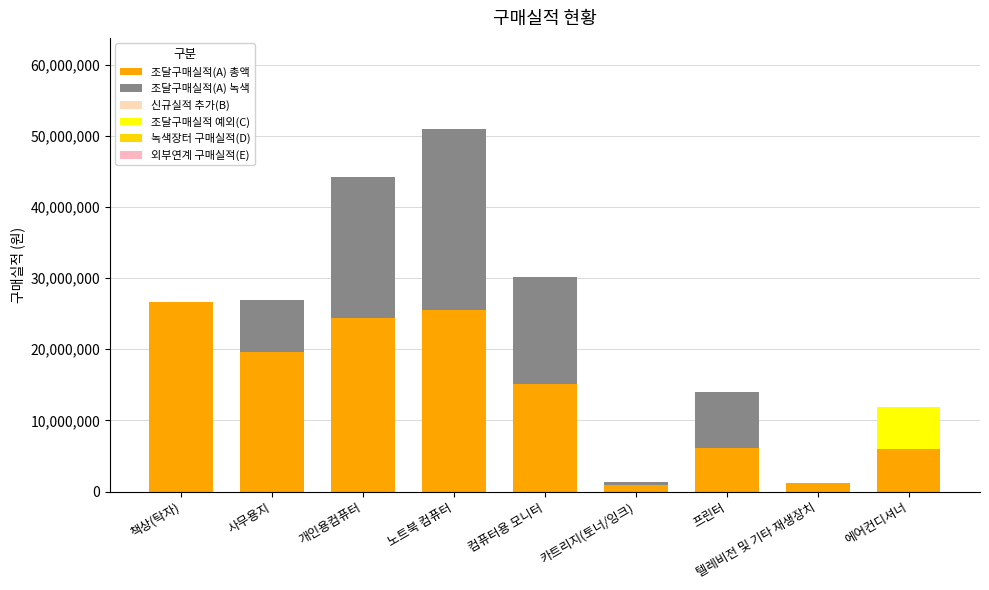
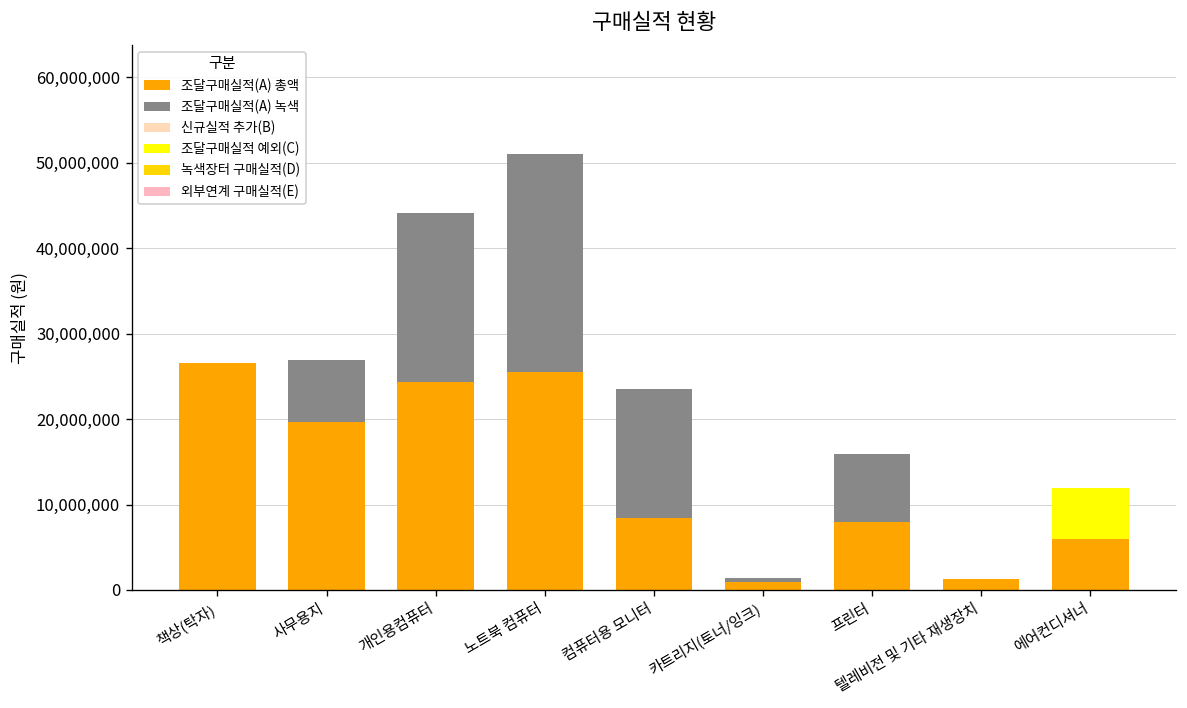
조달구매실적(A) 총액, 컴퓨터용 모니터: 15,000,000 -> 8,000,000
조달구매실적(A) 총액, 프린터: 6,000,000 -> 8,000,000
